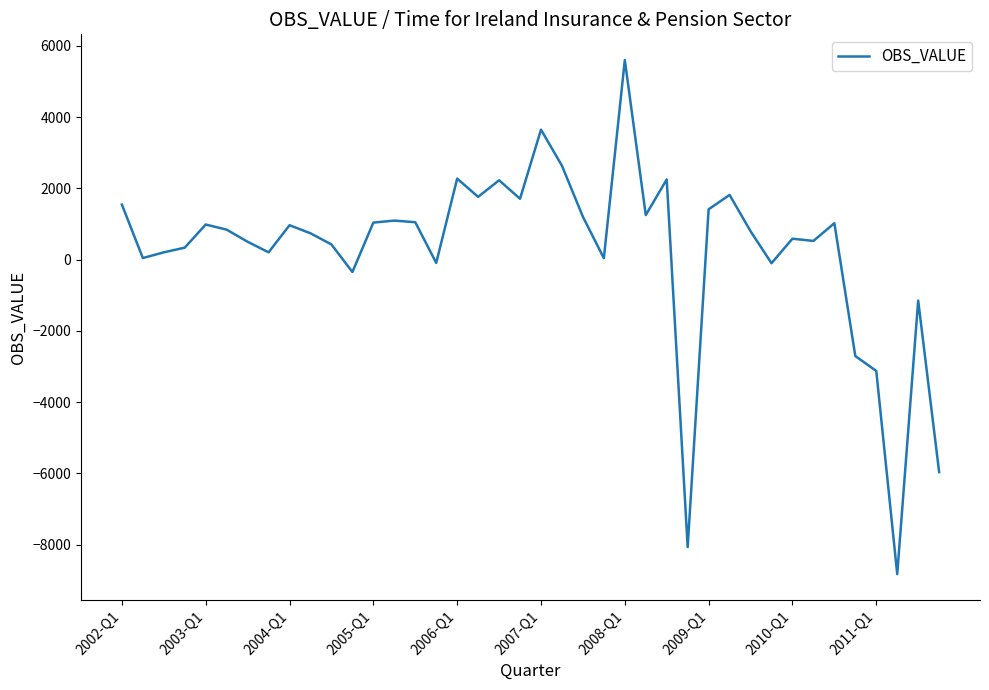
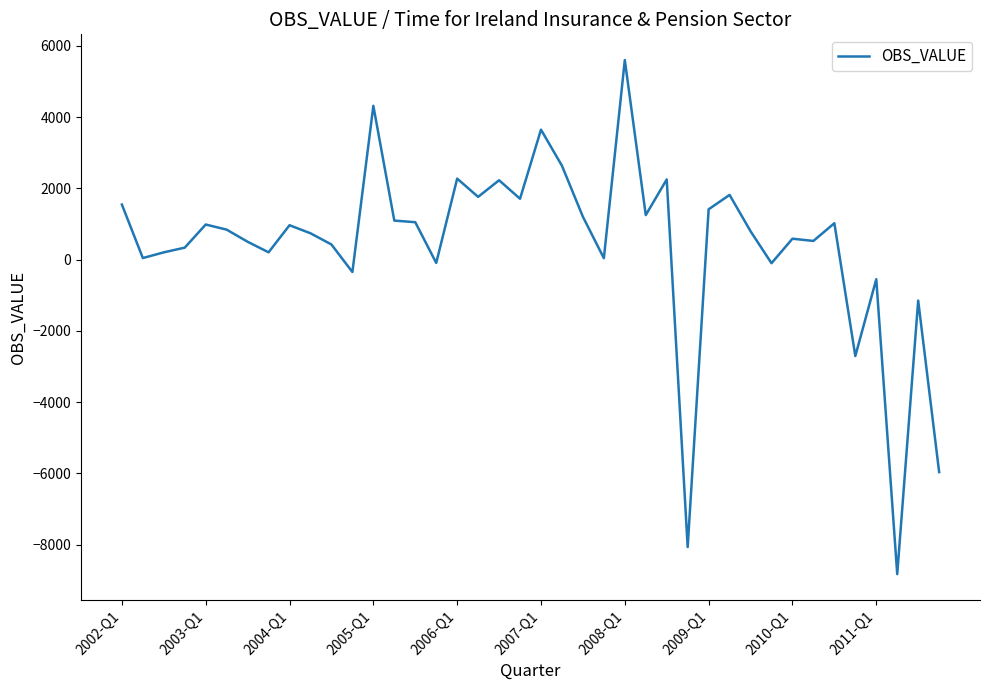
2005-Q1: 1000 -> 4300
2011-Q1: -3100 -> -600
